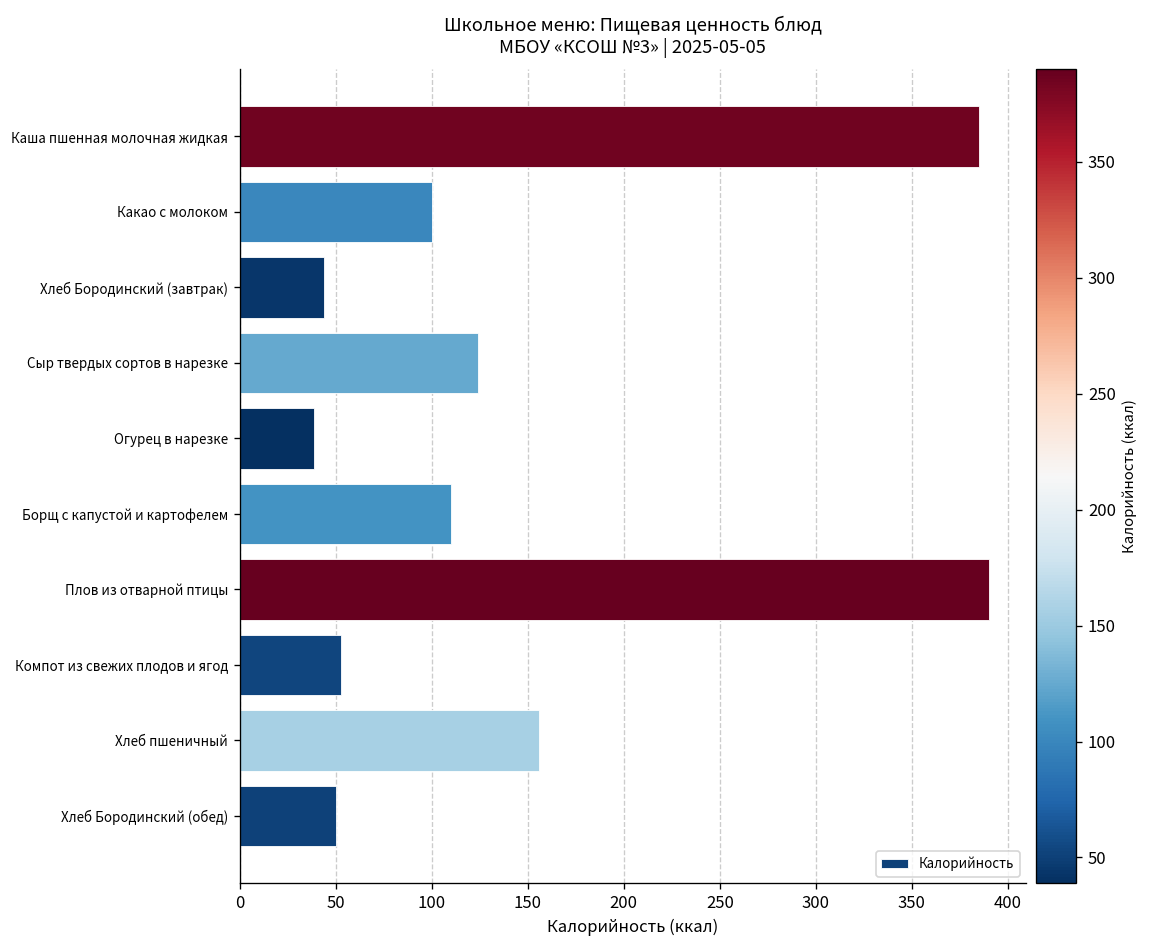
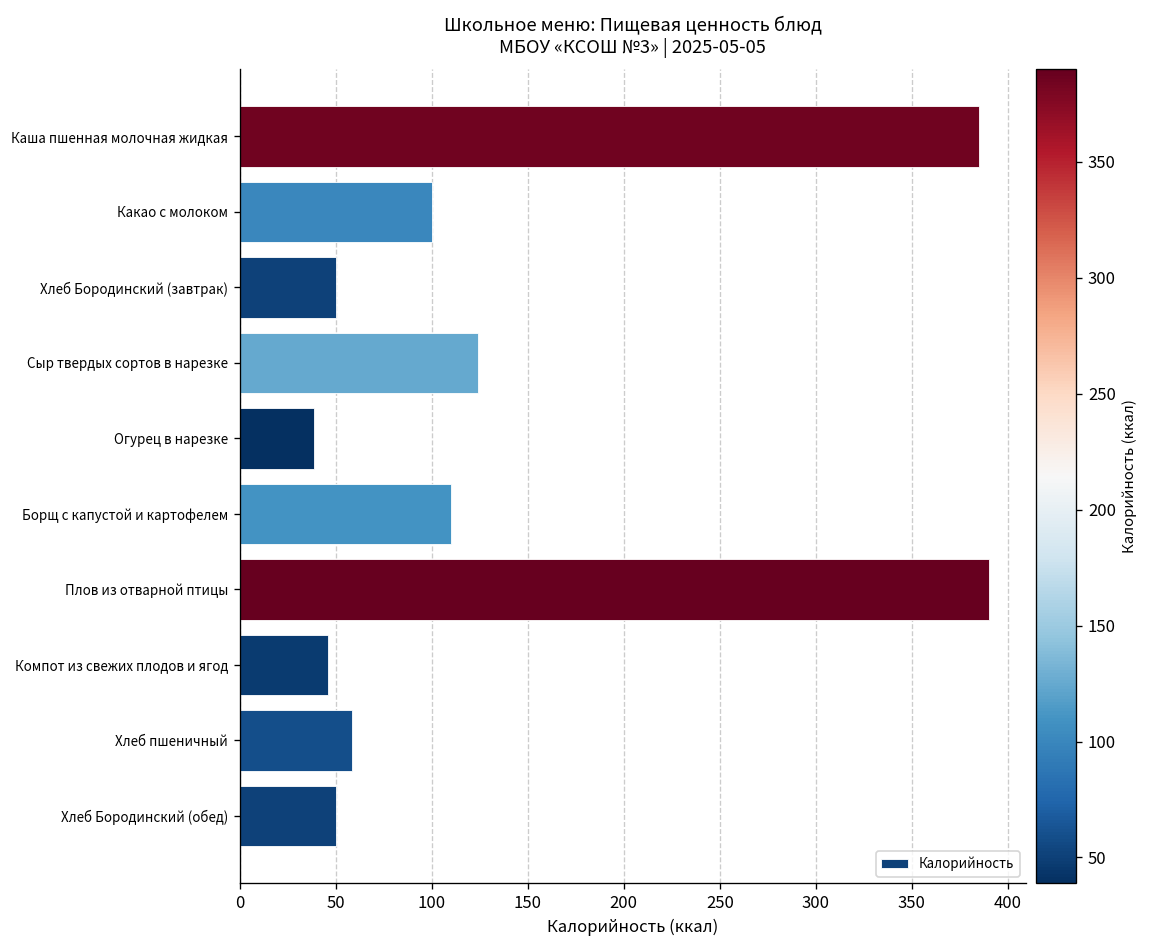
Хлеб Бородинский (завтрак): 44 -> 50
Компот из свежих плодов и ягод: 53 -> 46
Хлеб пшеничный: 156 -> 59
